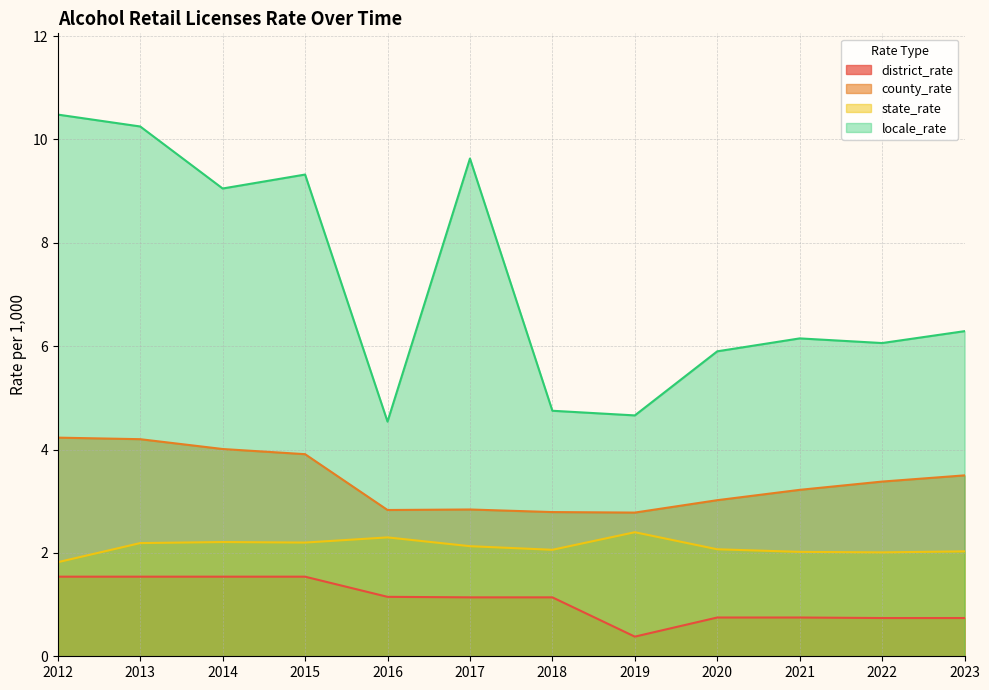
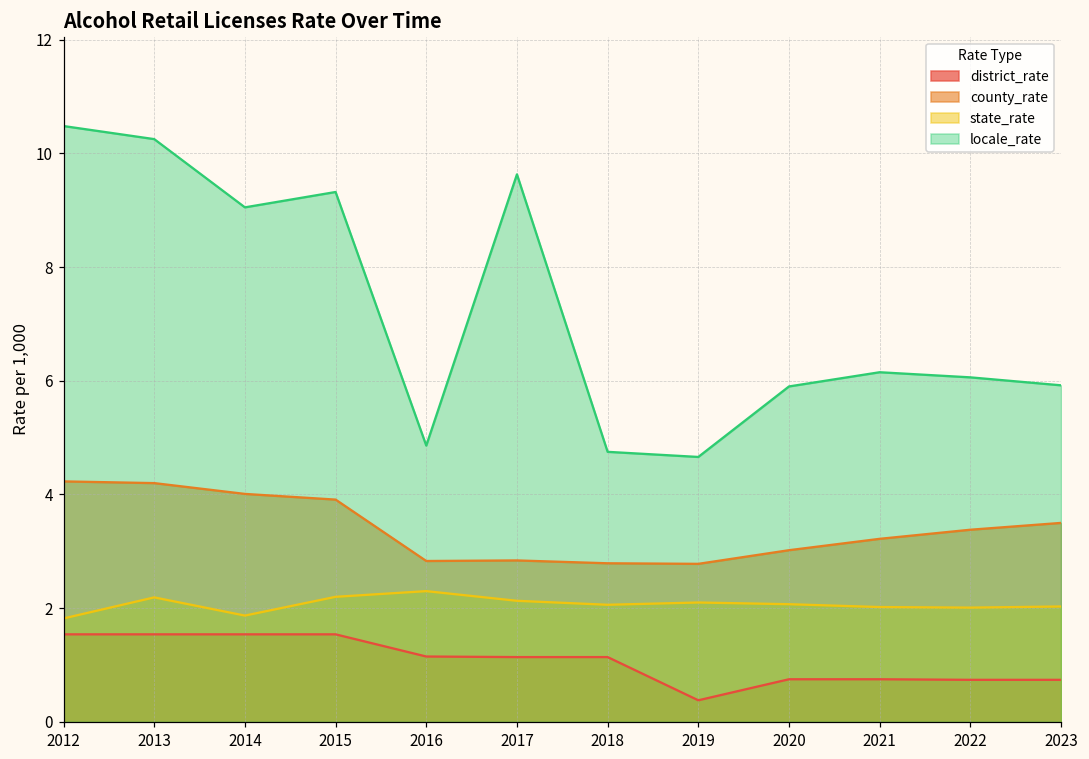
state_rate, 2014: 2.2 -> 1.9
locale_rate, 2016: 4.5 -> 4.9
state_rate, 2019: 2.4 -> 2.1
locale_rate, 2023: 6.3 -> 5.9
